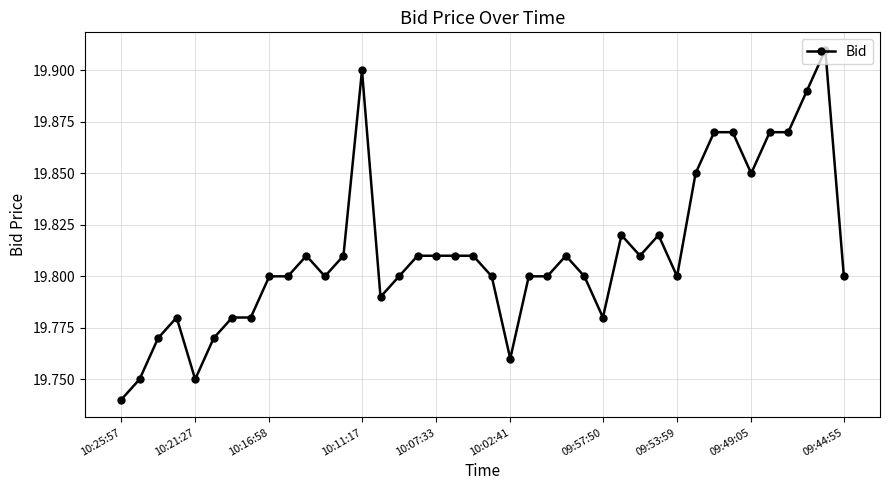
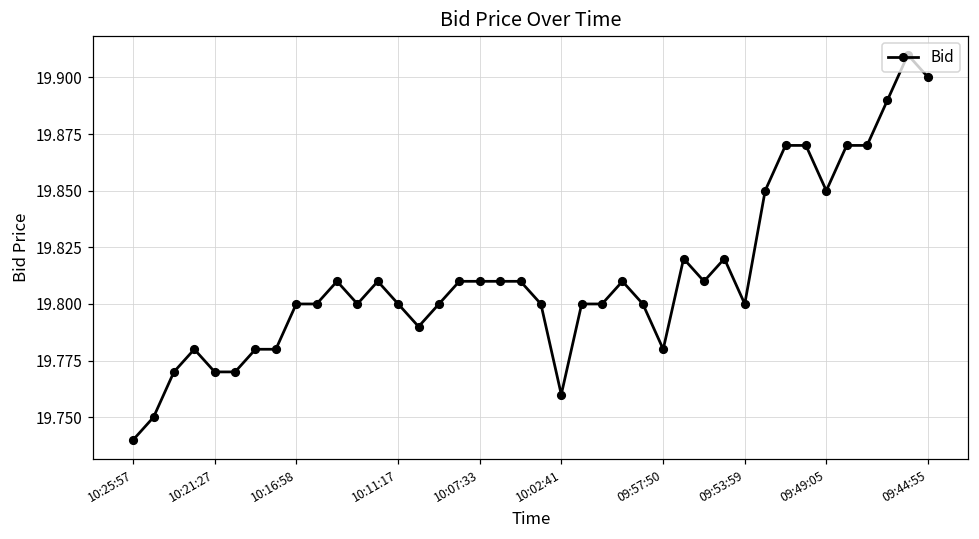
10:21:27: 19.75 -> 19.77
10:11:17: 19.9 -> 19.8
09:44:55: 19.8 -> 19.9
